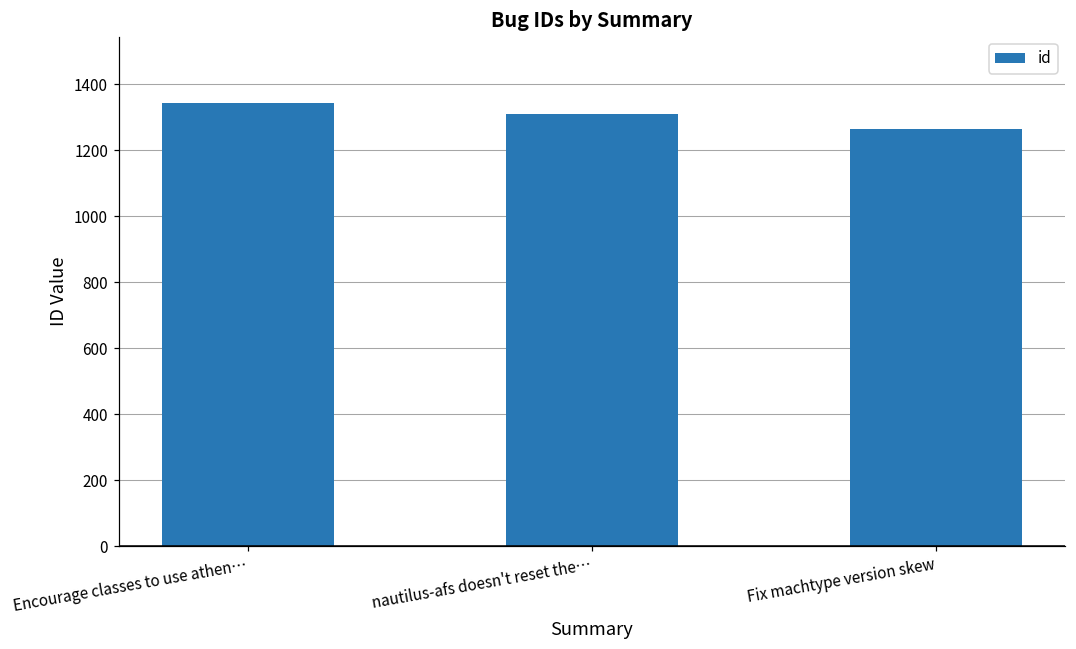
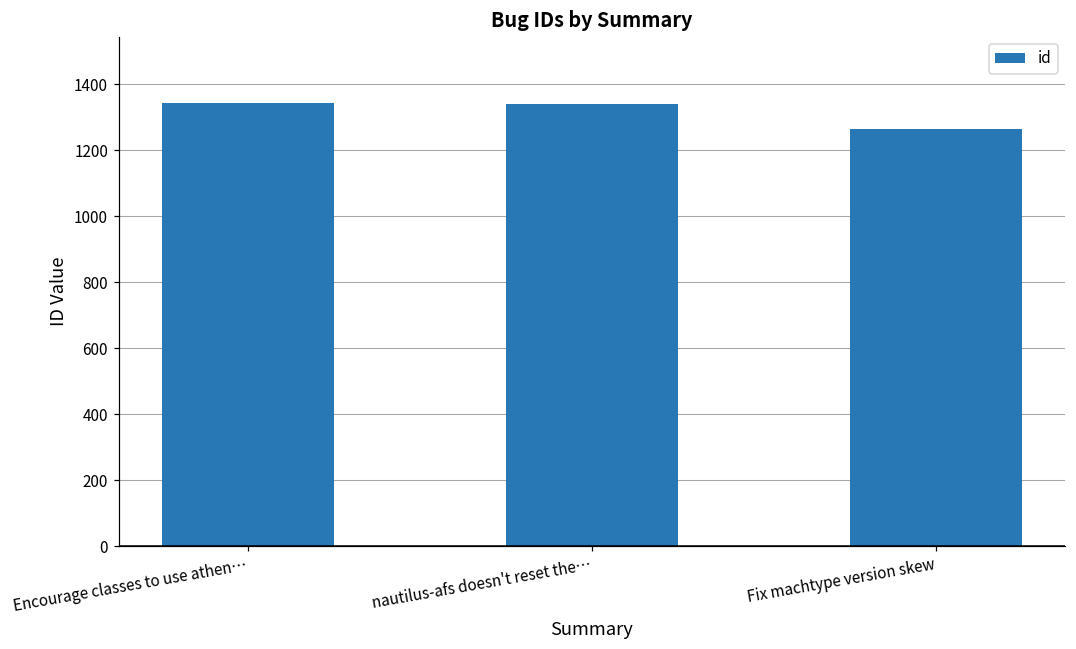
nautilus-afs doesn't reset the…: 1310 -> 1340
